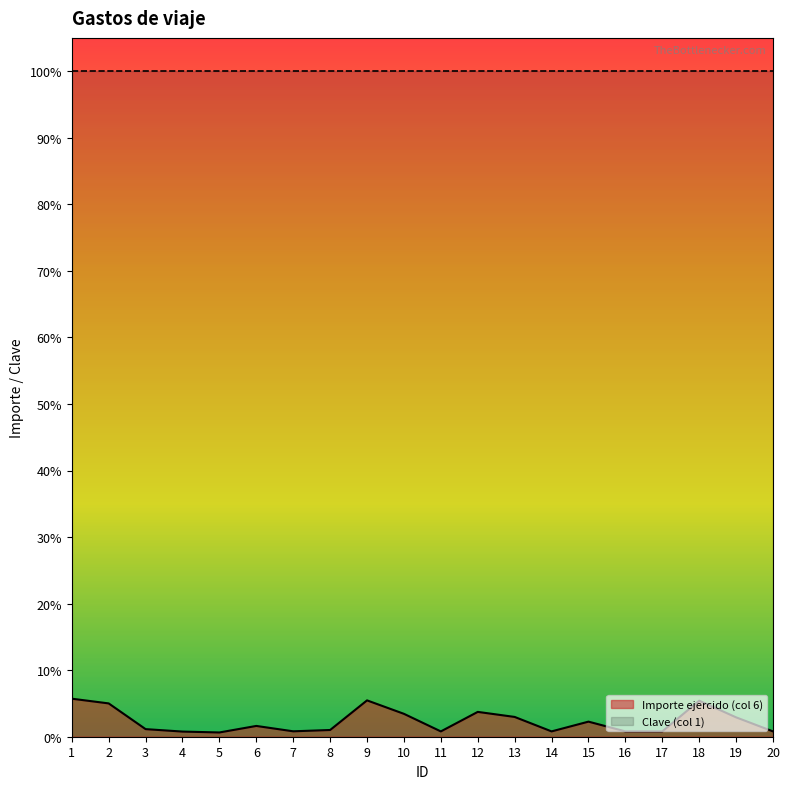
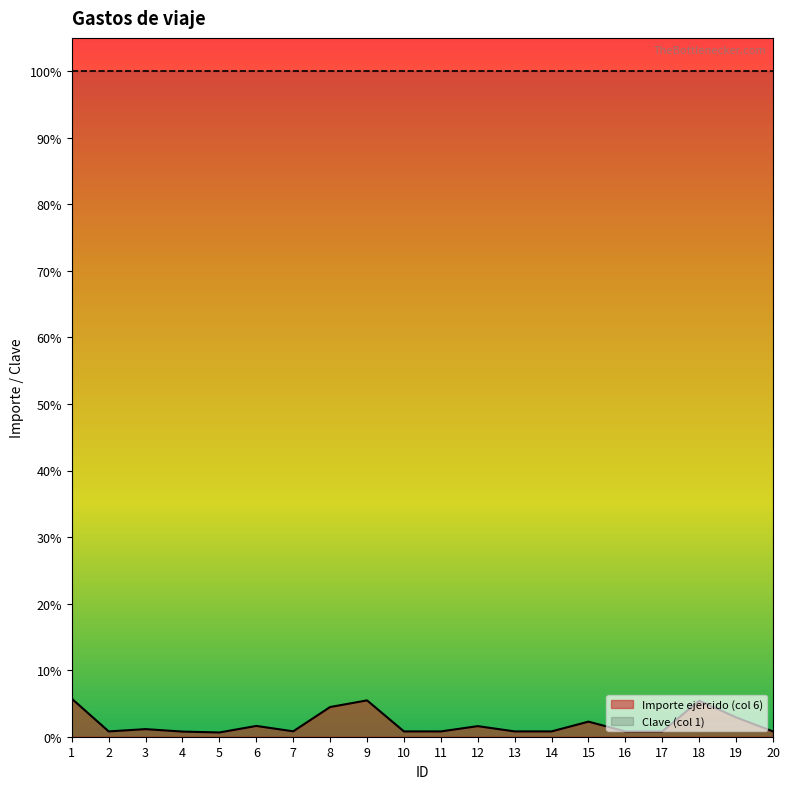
Importe ejercido (col 6), 2: 5% -> 1%
Importe ejercido (col 6), 8: 1% -> 4%
Importe ejercido (col 6), 10: 3% -> 1%
Importe ejercido (col 6), 12: 4% -> 2%
Importe ejercido (col 6), 13: 3% -> 1%
